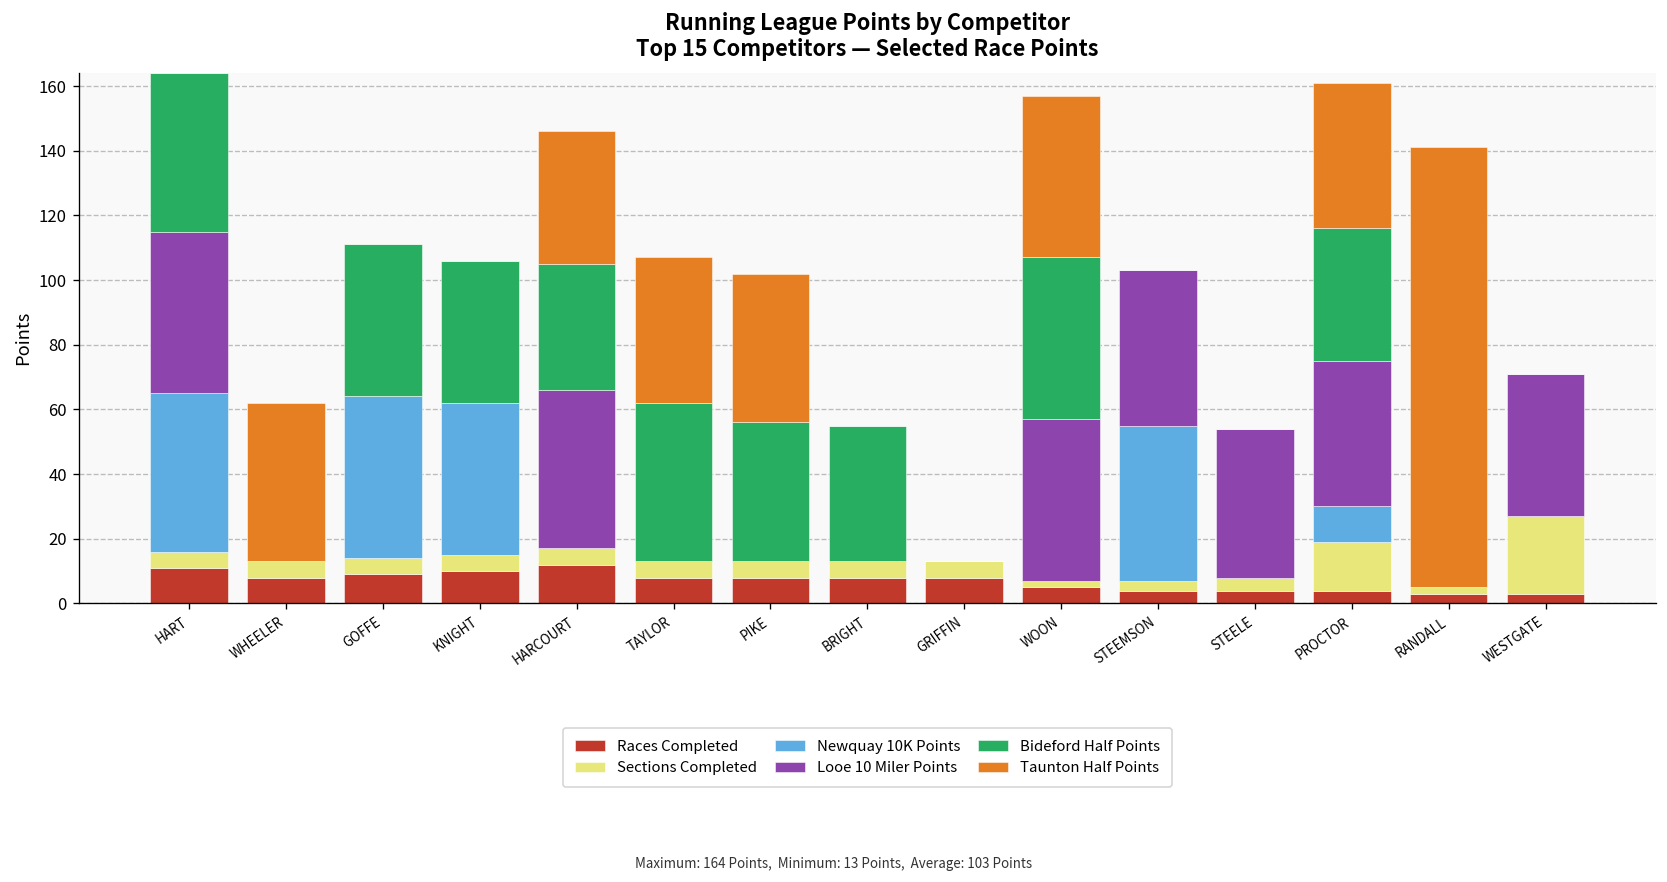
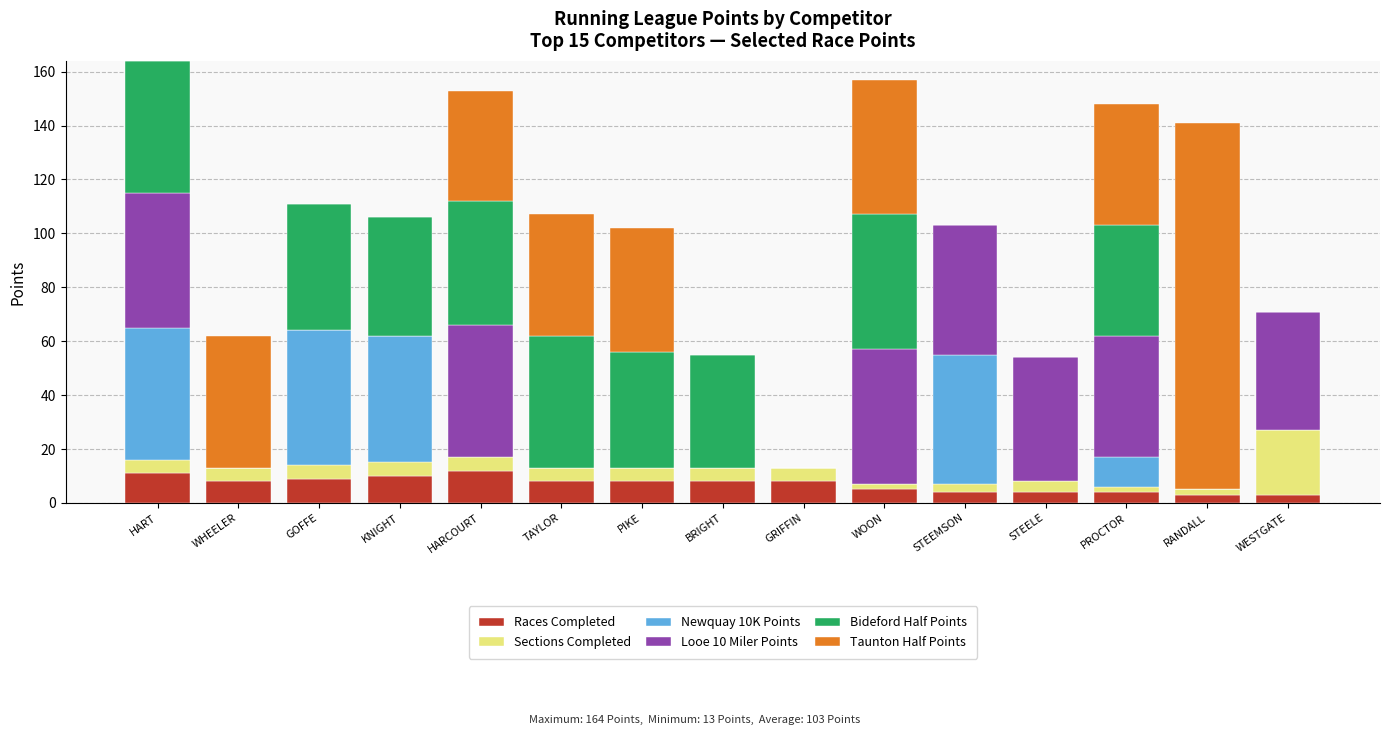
Bideford Half Points, HARCOURT: 39 -> 46
Sections Completed, PROCTOR: 15 -> 2
